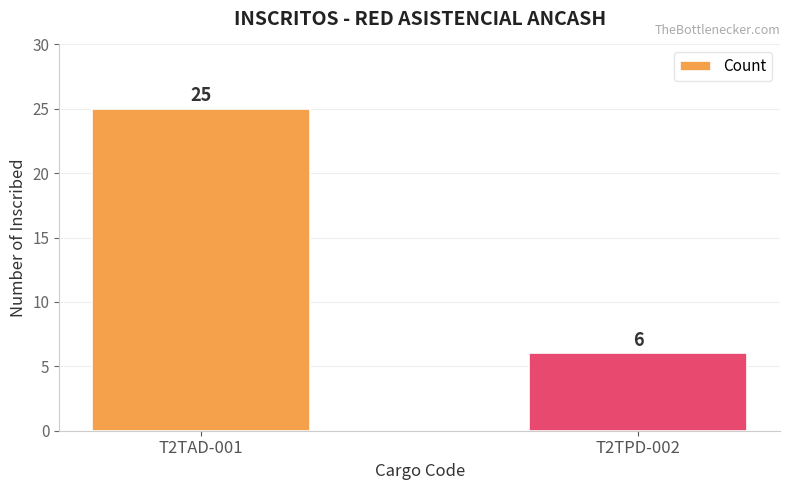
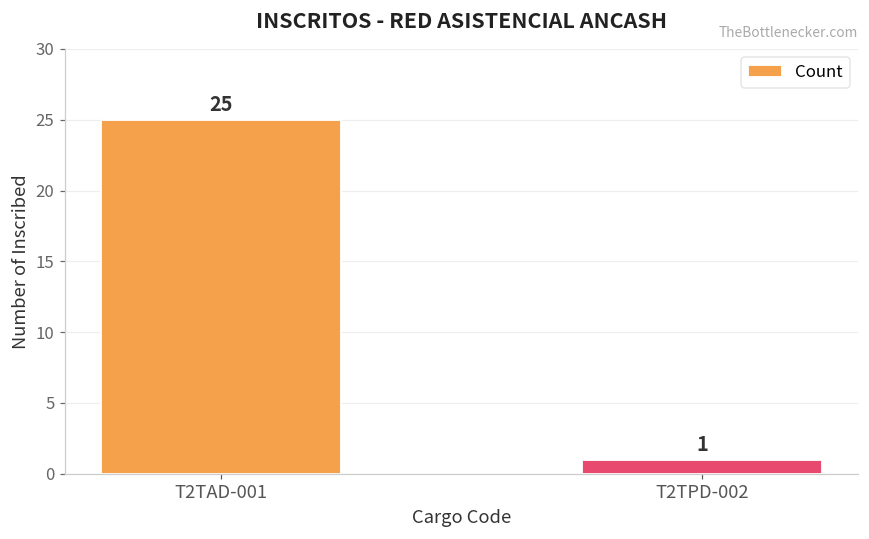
T2TPD-002: 6 -> 1
